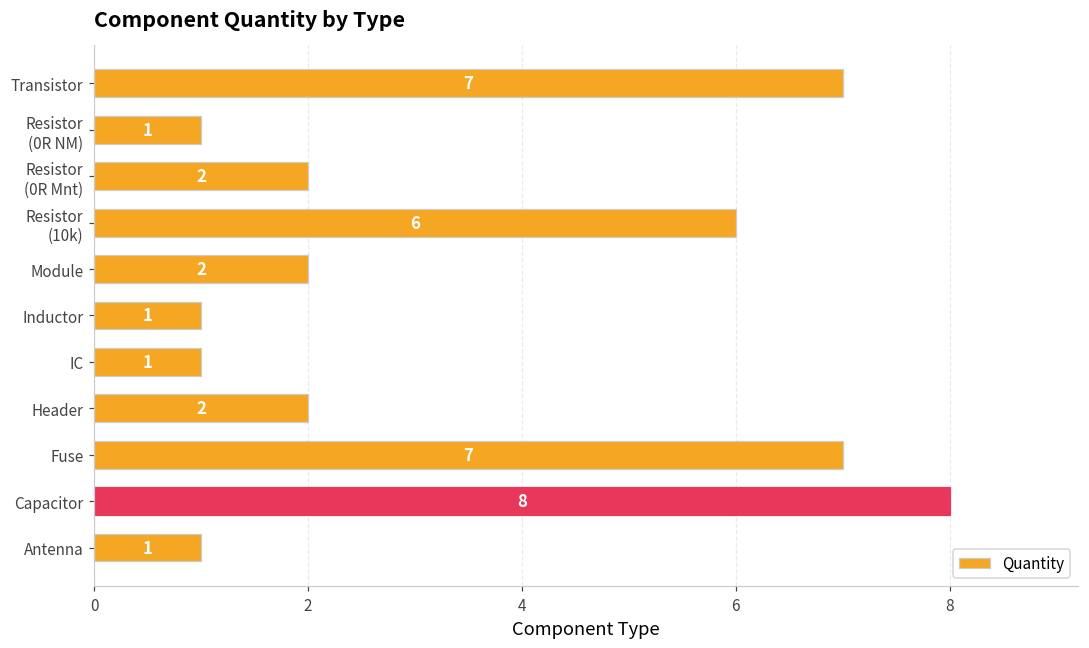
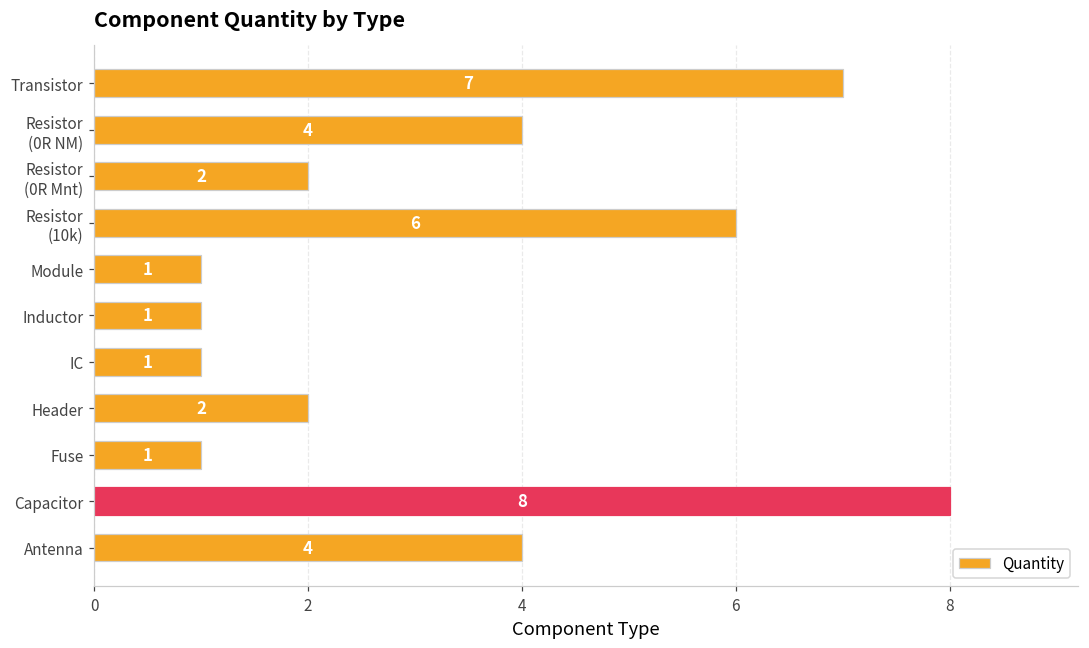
Resistor (0R NM): 1 -> 4
Module: 2 -> 1
Fuse: 7 -> 1
Antenna: 1 -> 4
